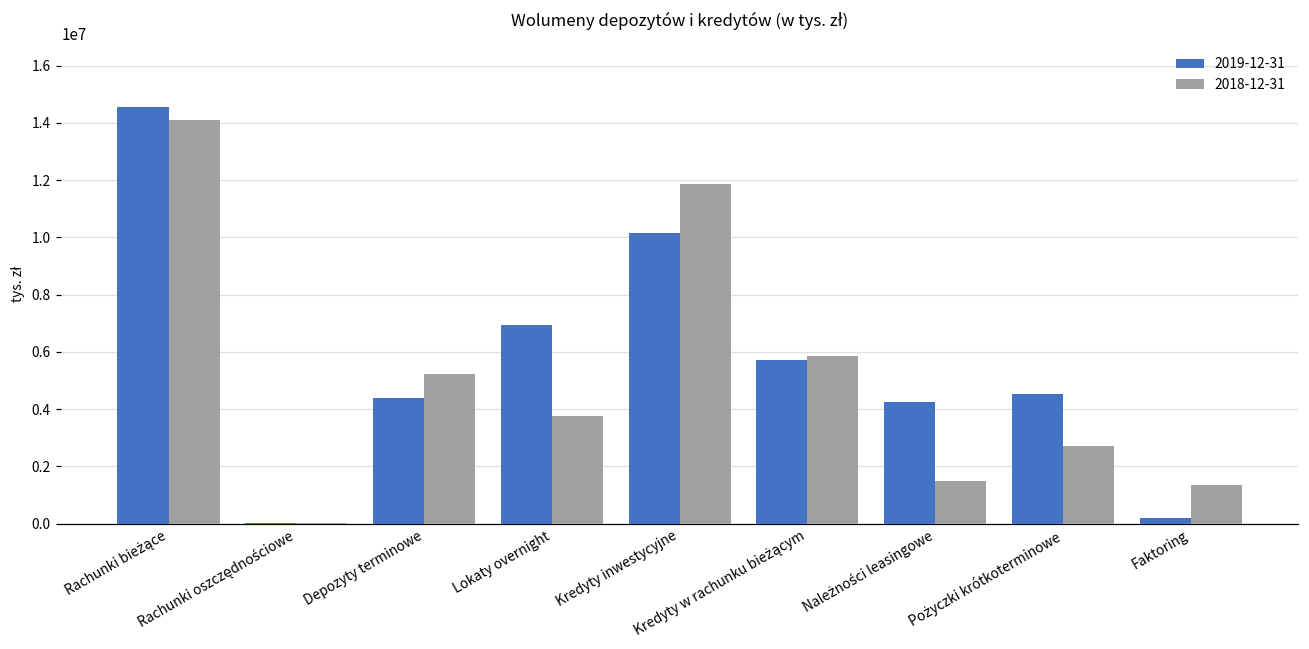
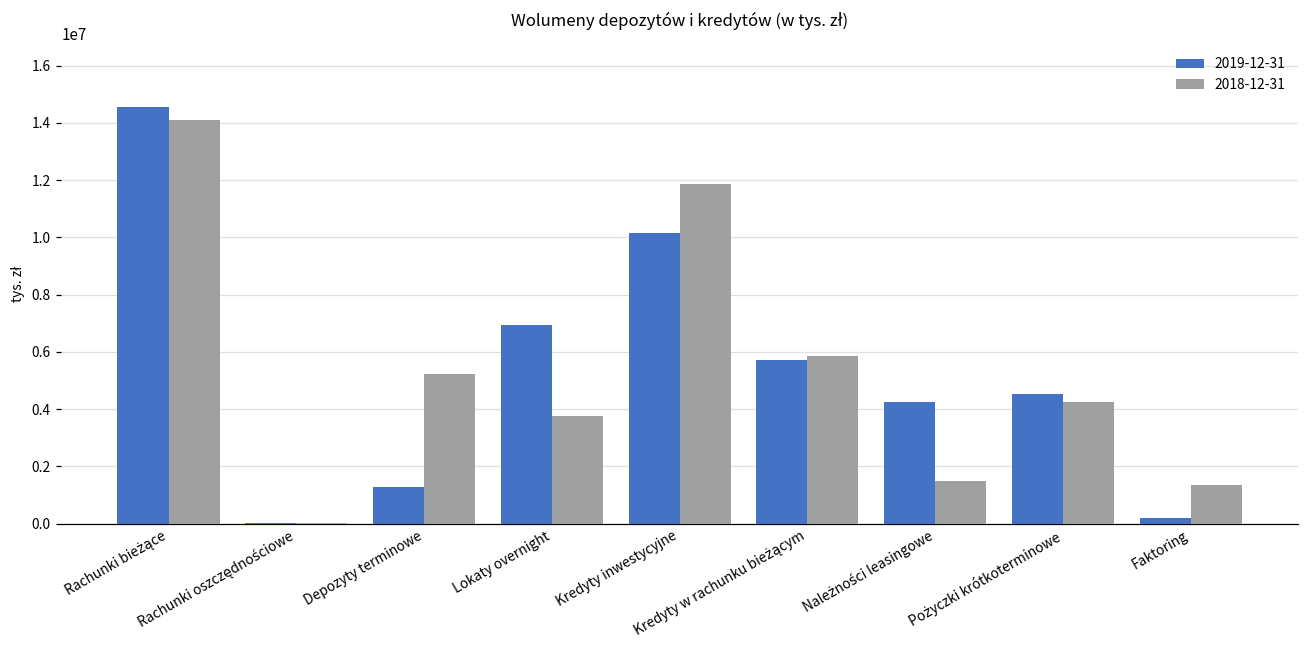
2019-12-31, Depozyty terminowe: 4400000 -> 1300000
2018-12-31, Pożyczki krótkoterminowe: 2700000 -> 4200000
